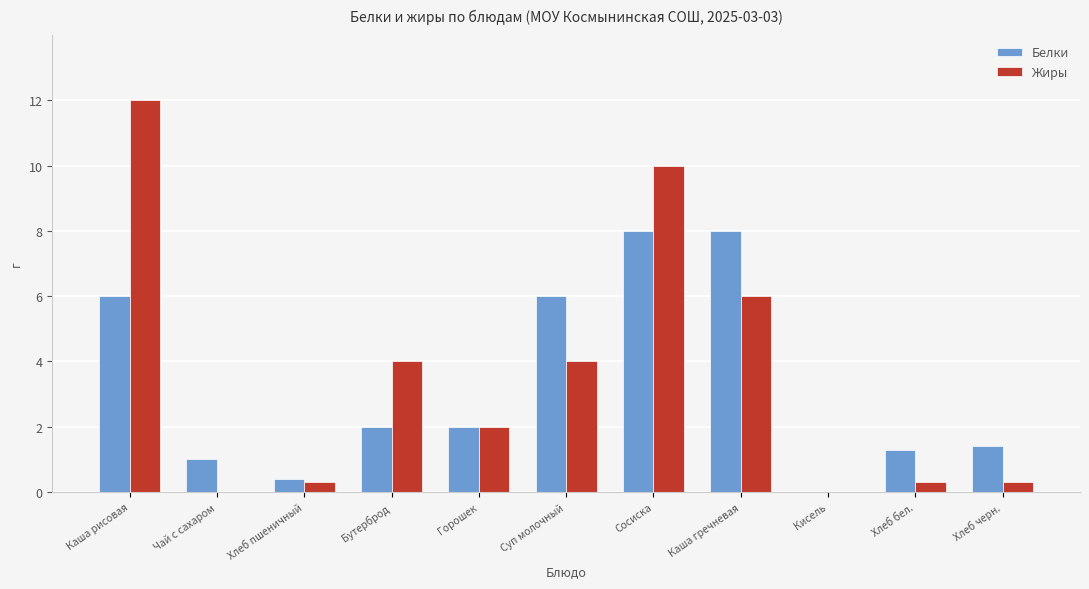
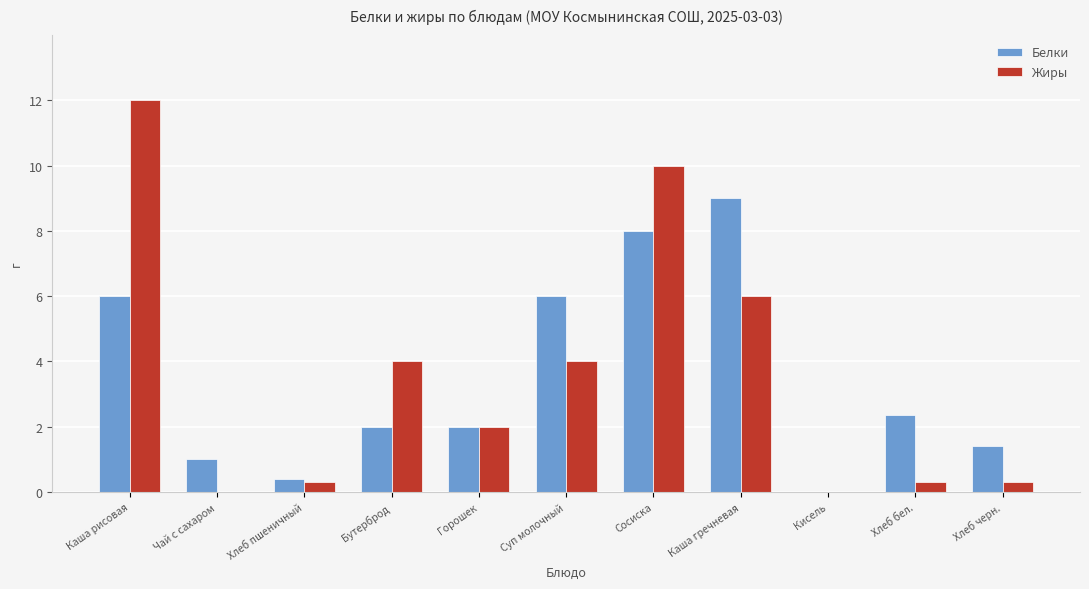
Белки, Каша гречневая: 8 -> 9
Белки, Хлеб бел.: 1.3 -> 2.4
